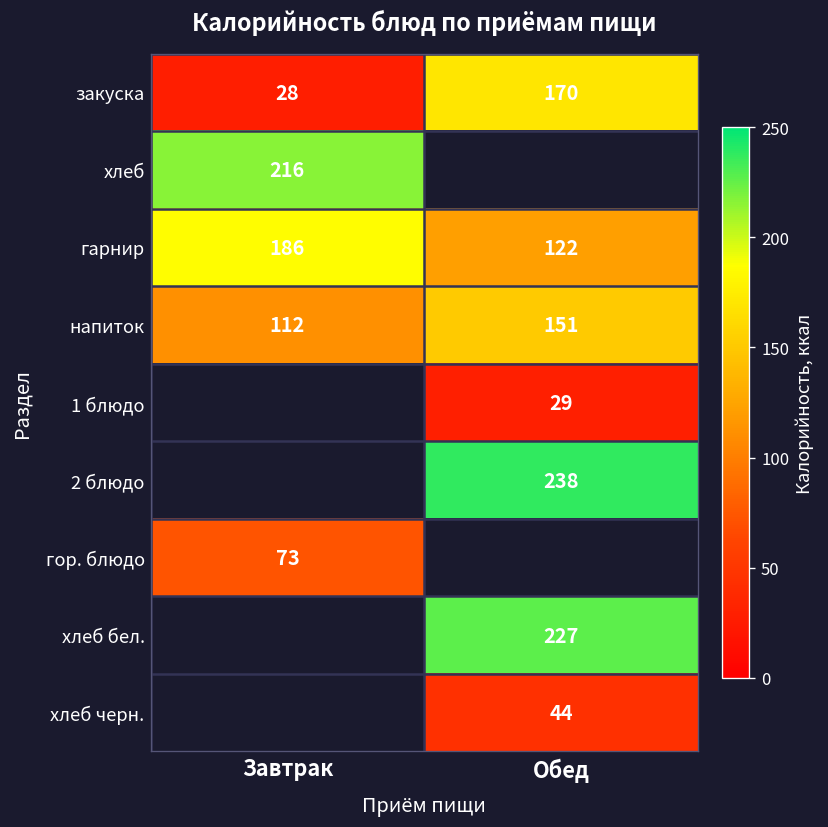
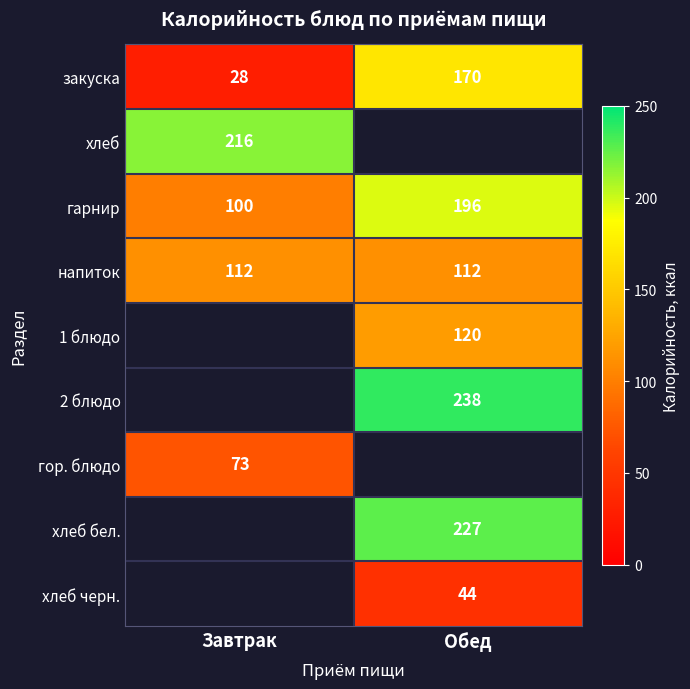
гарнир, Завтрак: 186 -> 100
гарнир, Обед: 122 -> 196
напиток, Обед: 151 -> 112
1 блюдо, Обед: 29 -> 120
